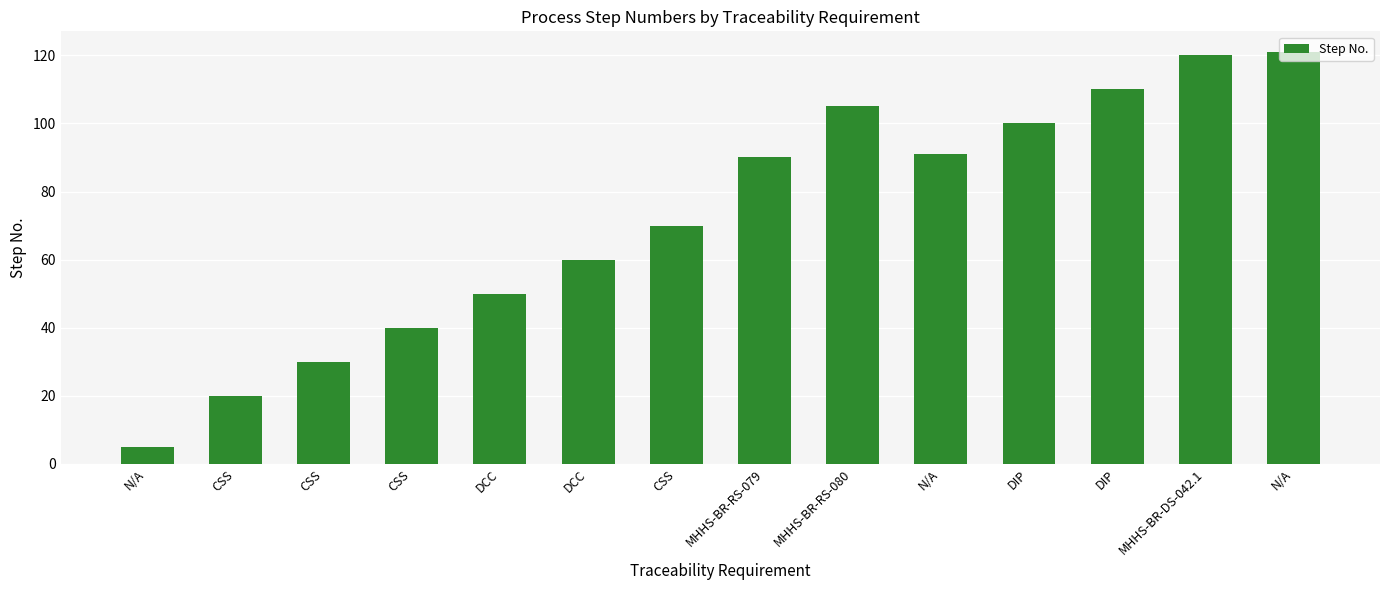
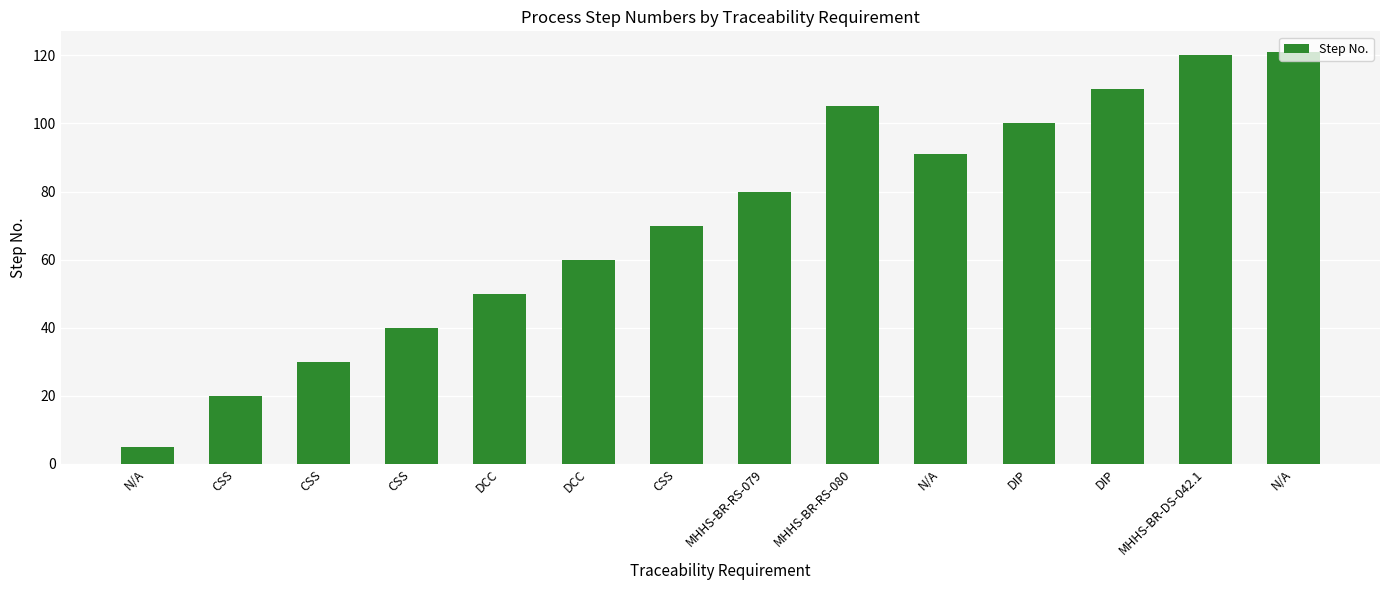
MHHS-BR-RS-079: 90 -> 80
